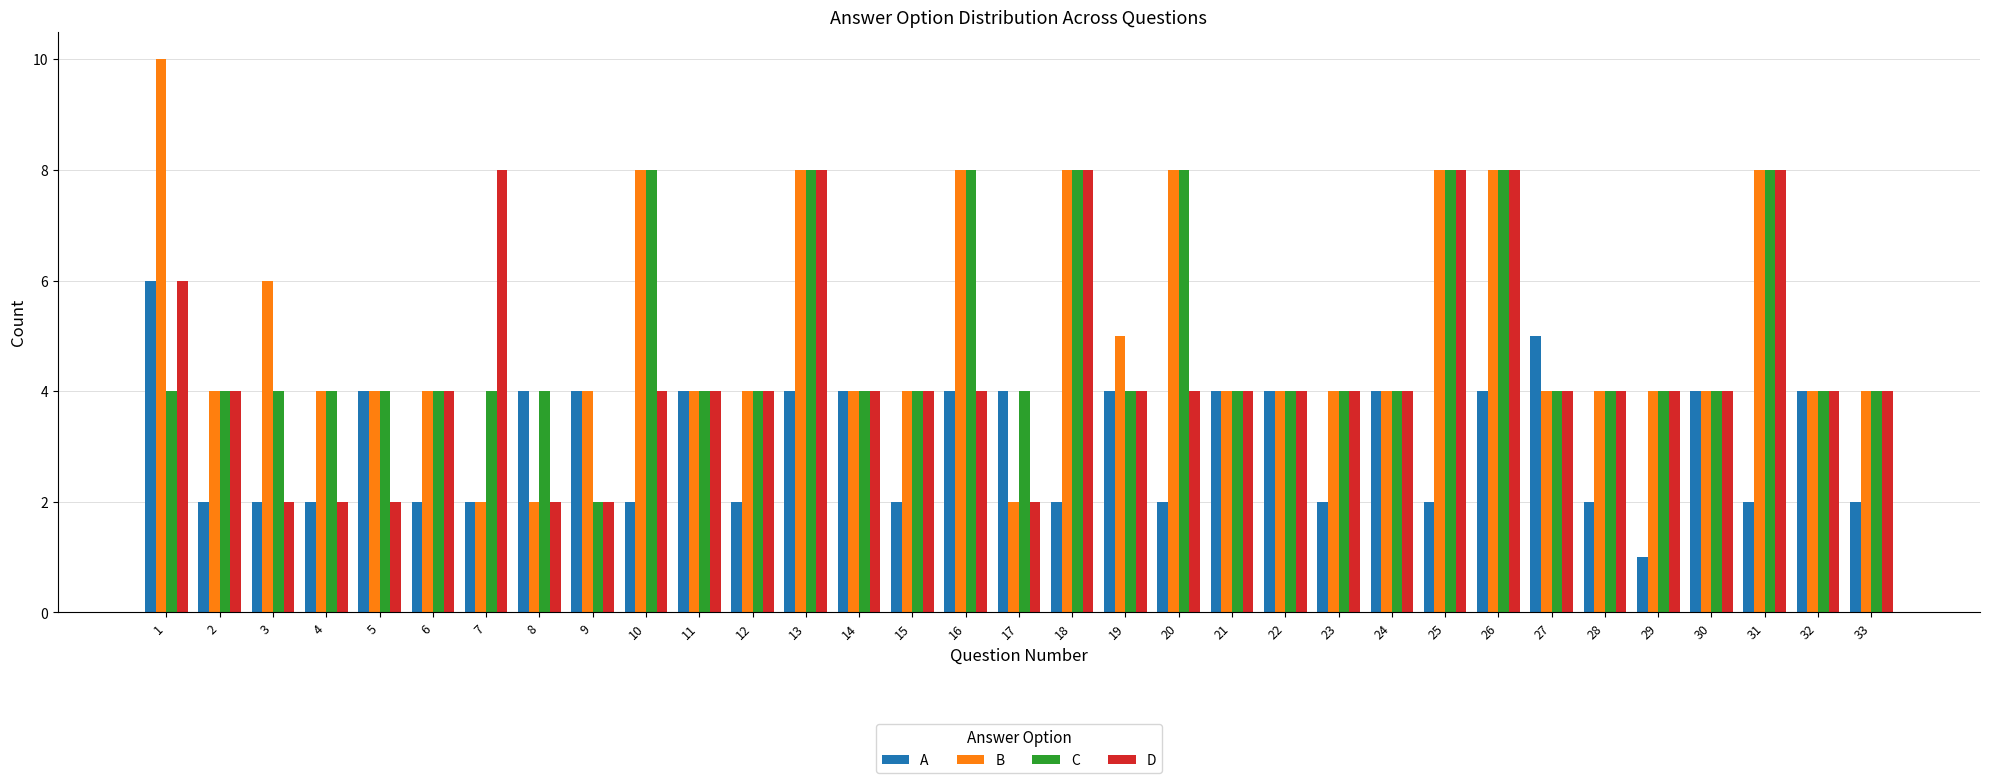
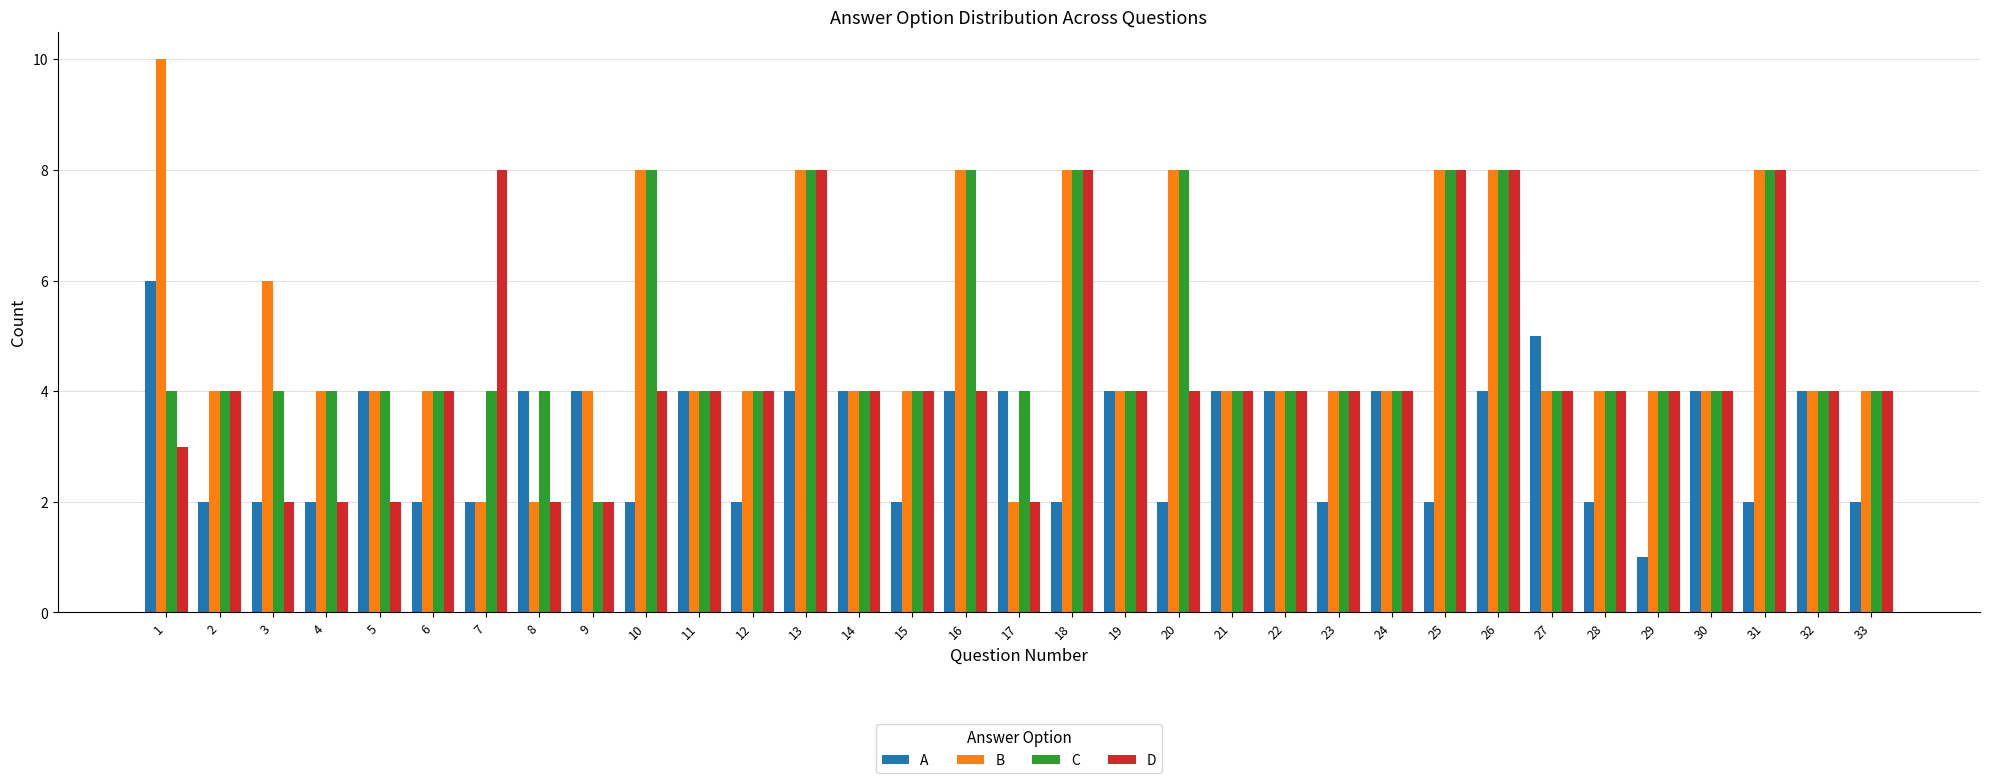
D, 1: 6 -> 3
B, 19: 5 -> 4
